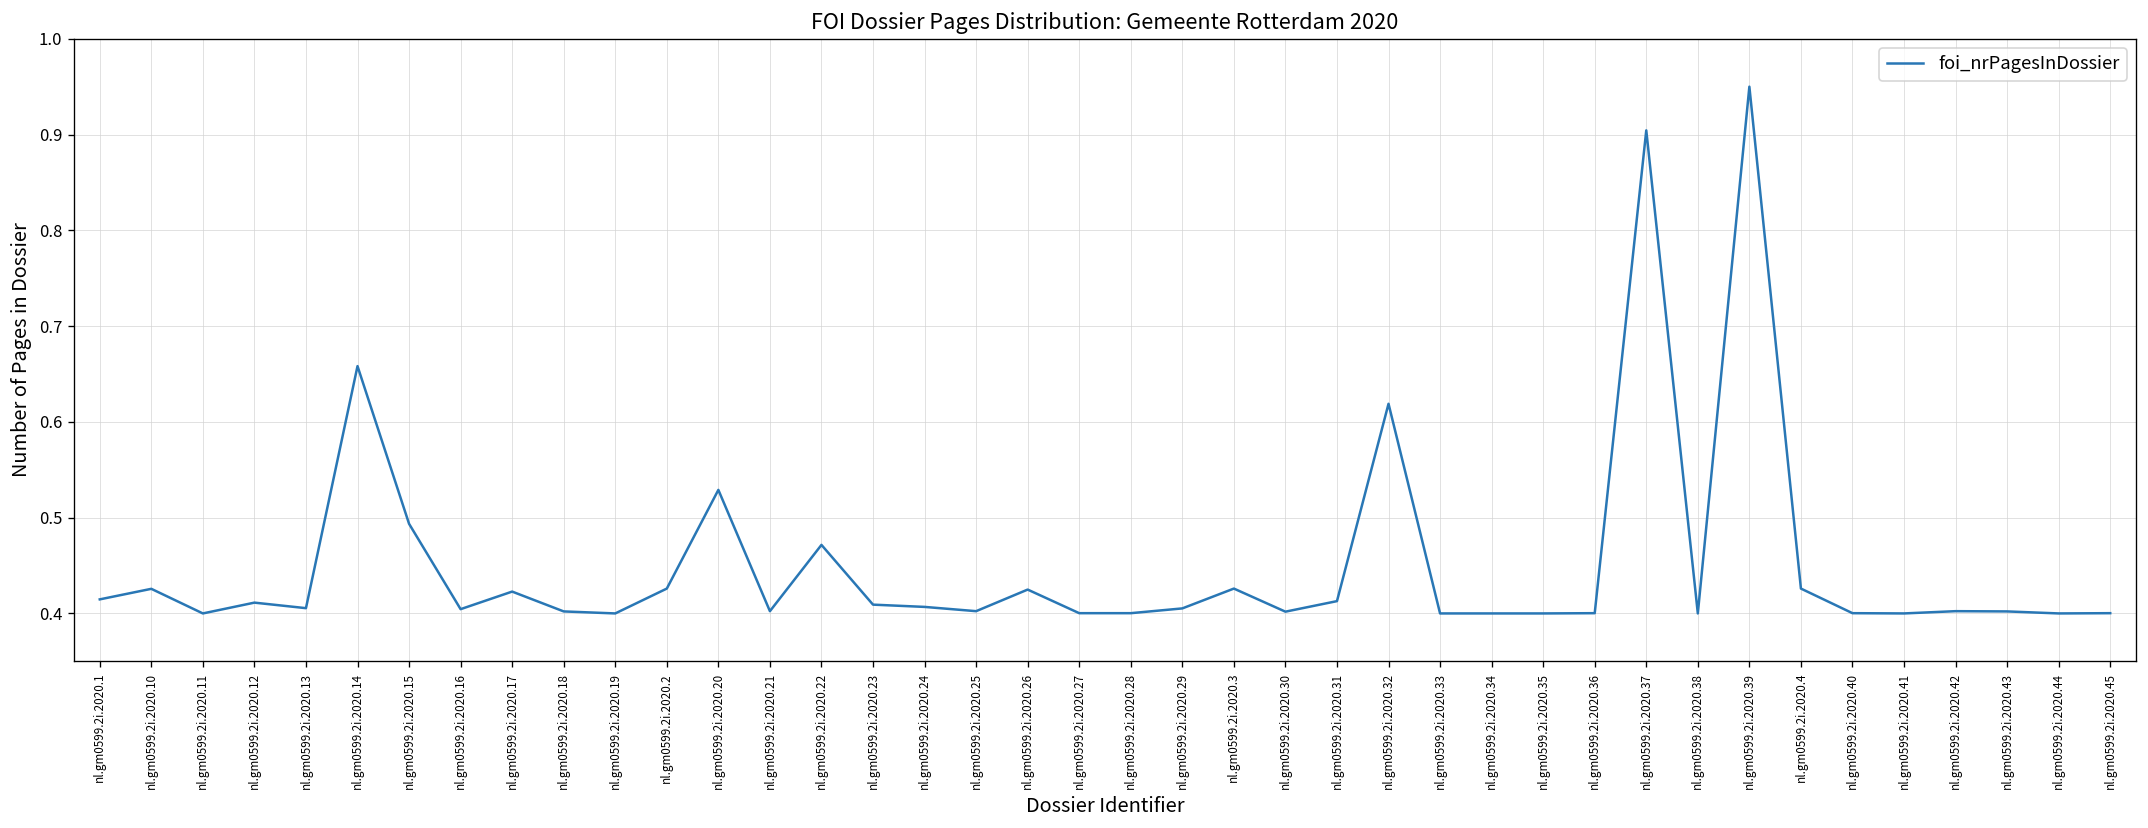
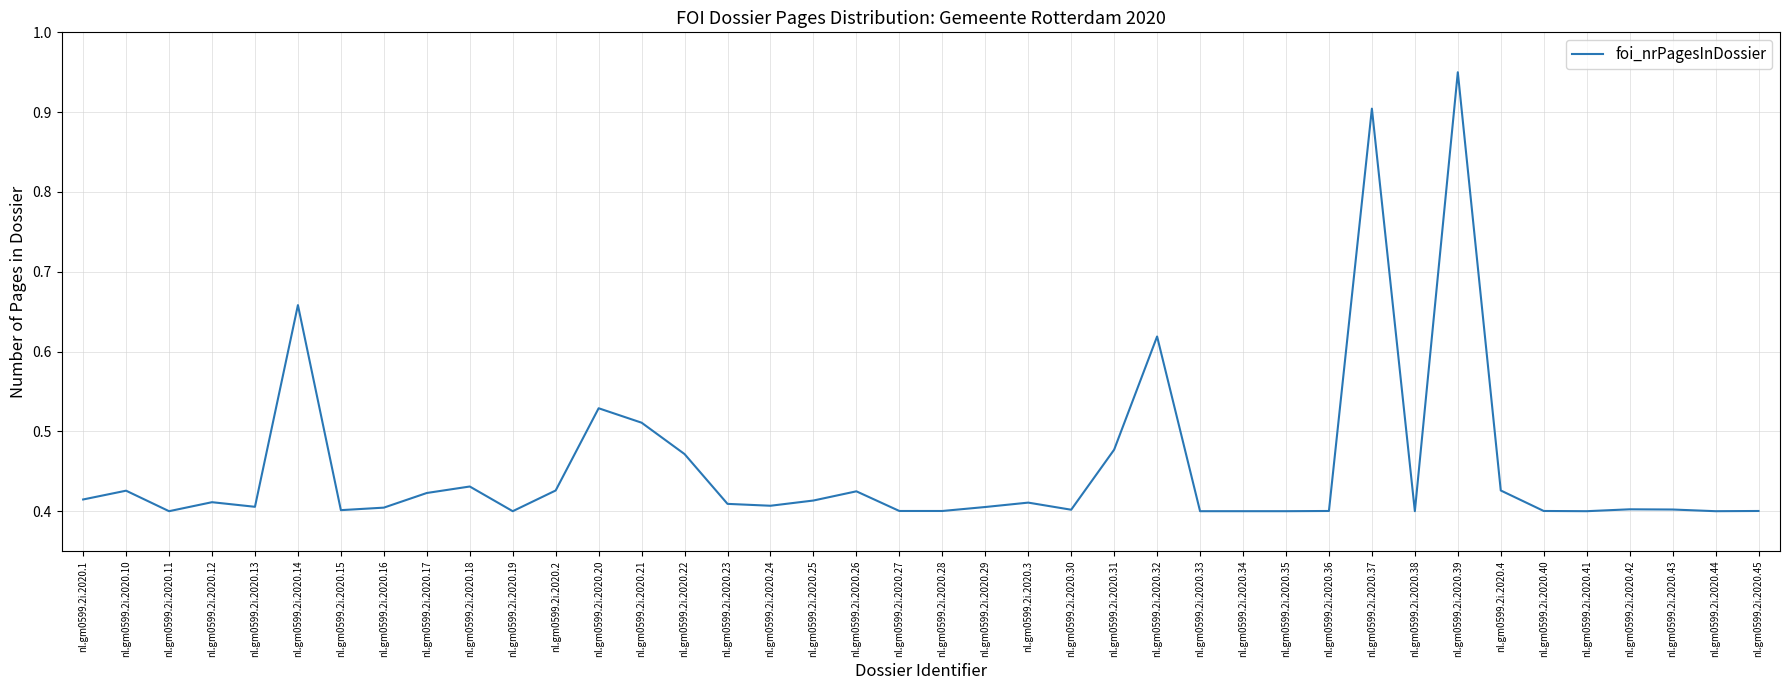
nl.gm0599.2i.2020.15: 0.49 -> 0.40
nl.gm0599.2i.2020.18: 0.40 -> 0.43
nl.gm0599.2i.2020.21: 0.40 -> 0.51
nl.gm0599.2i.2020.25: 0.40 -> 0.41
nl.gm0599.2i.2020.3: 0.43 -> 0.41
nl.gm0599.2i.2020.31: 0.41 -> 0.48
